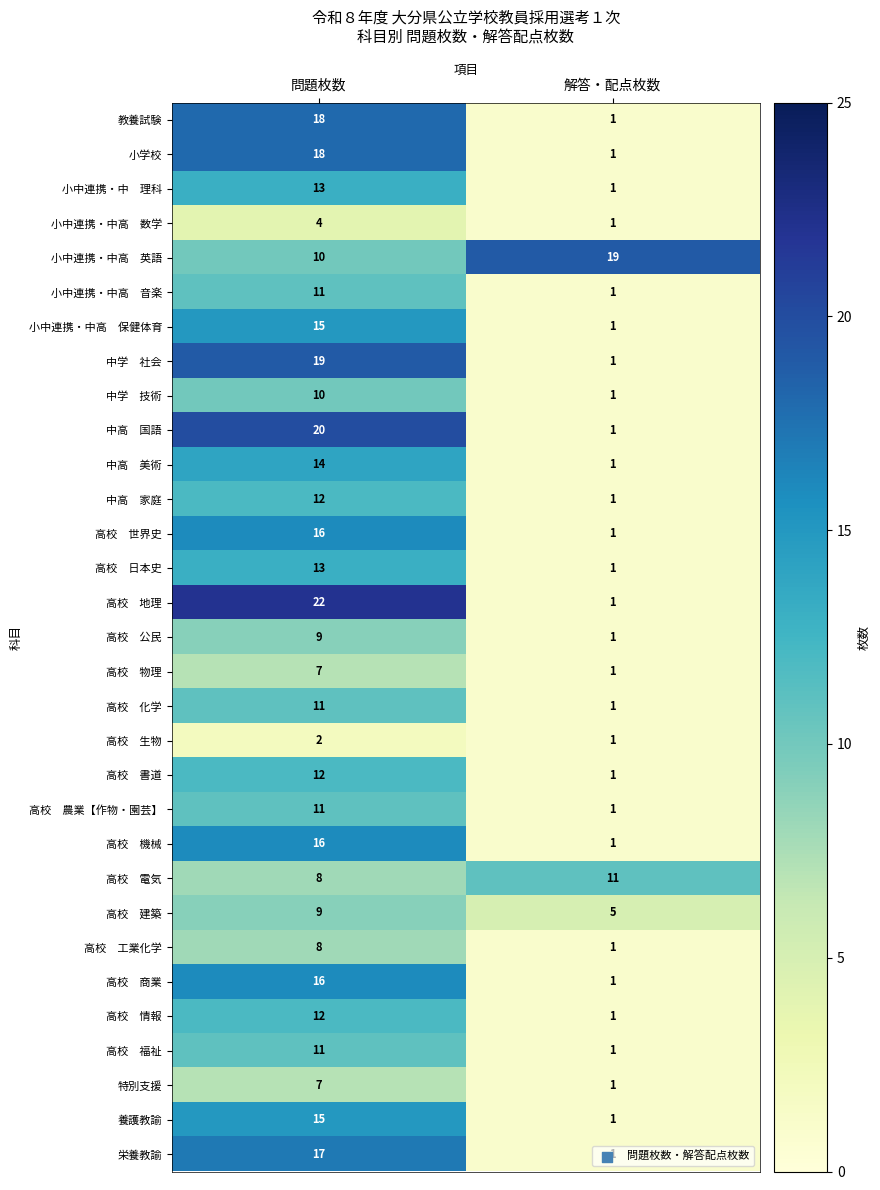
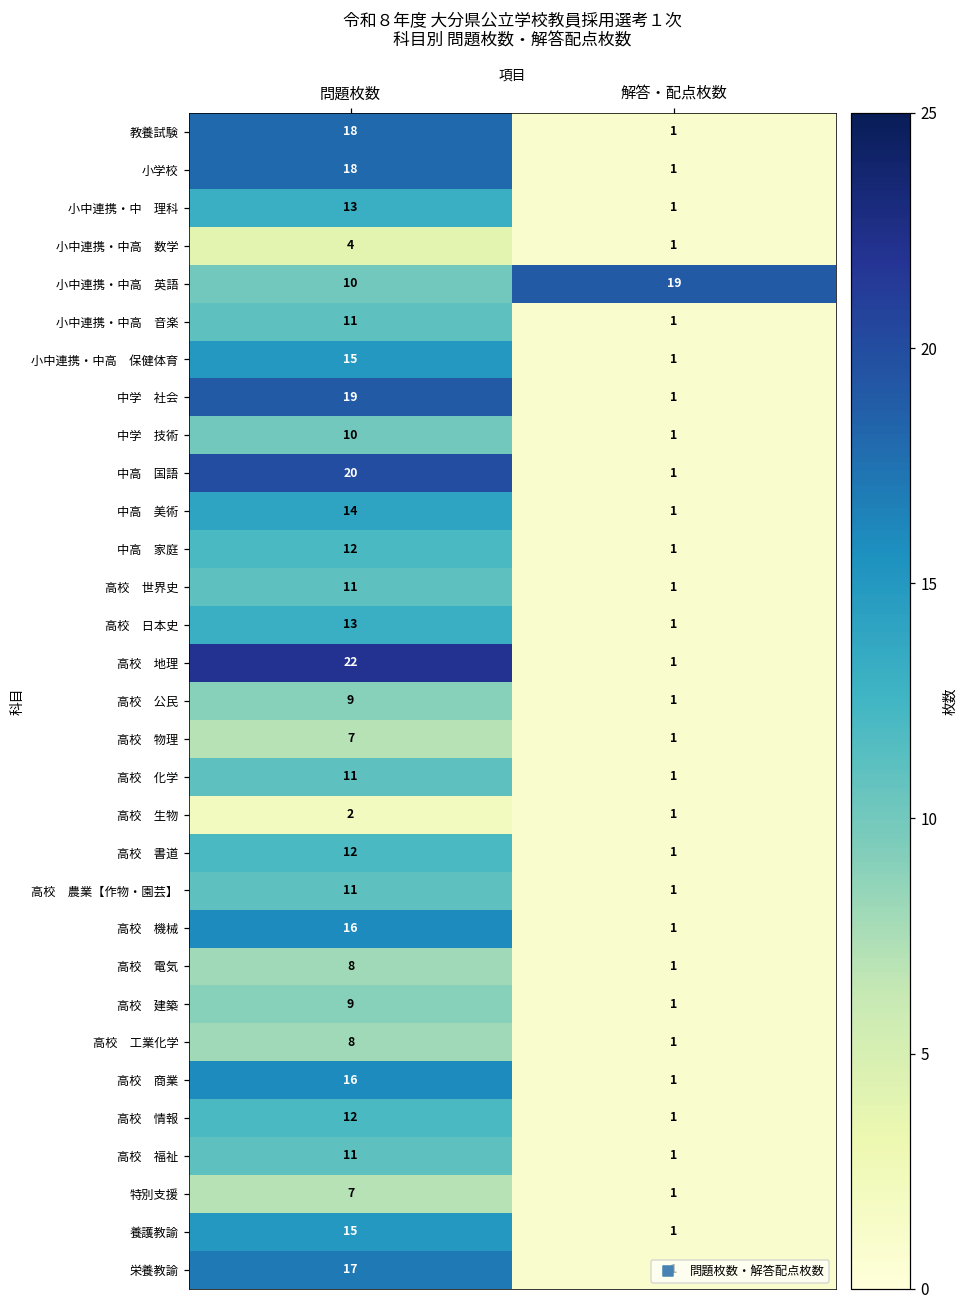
高校 世界史, 問題枚数: 16 -> 11
高校 電気, 解答・配点枚数: 11 -> 1
高校 建築, 解答・配点枚数: 5 -> 1
